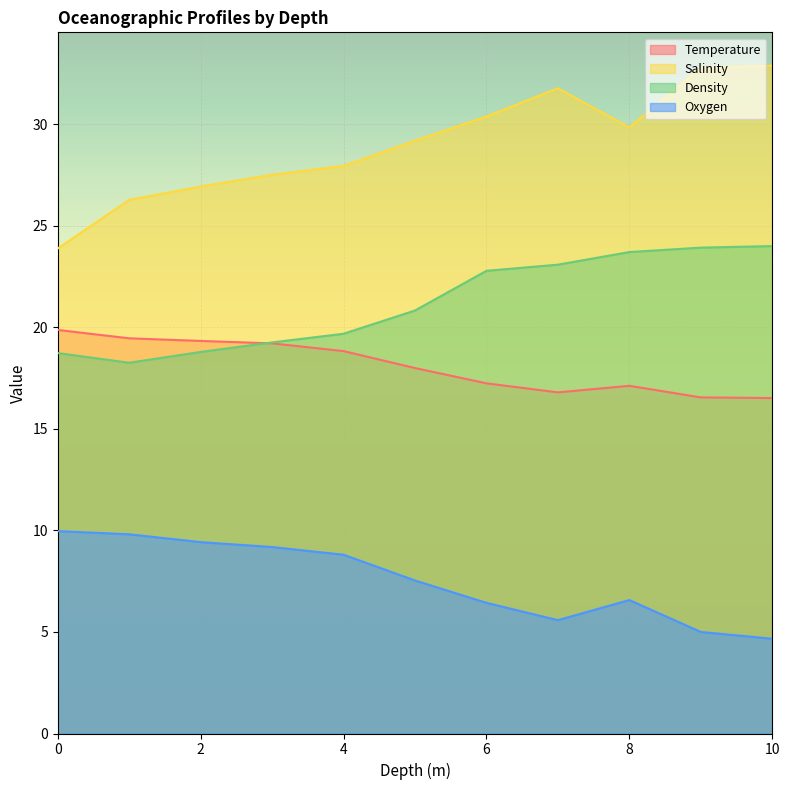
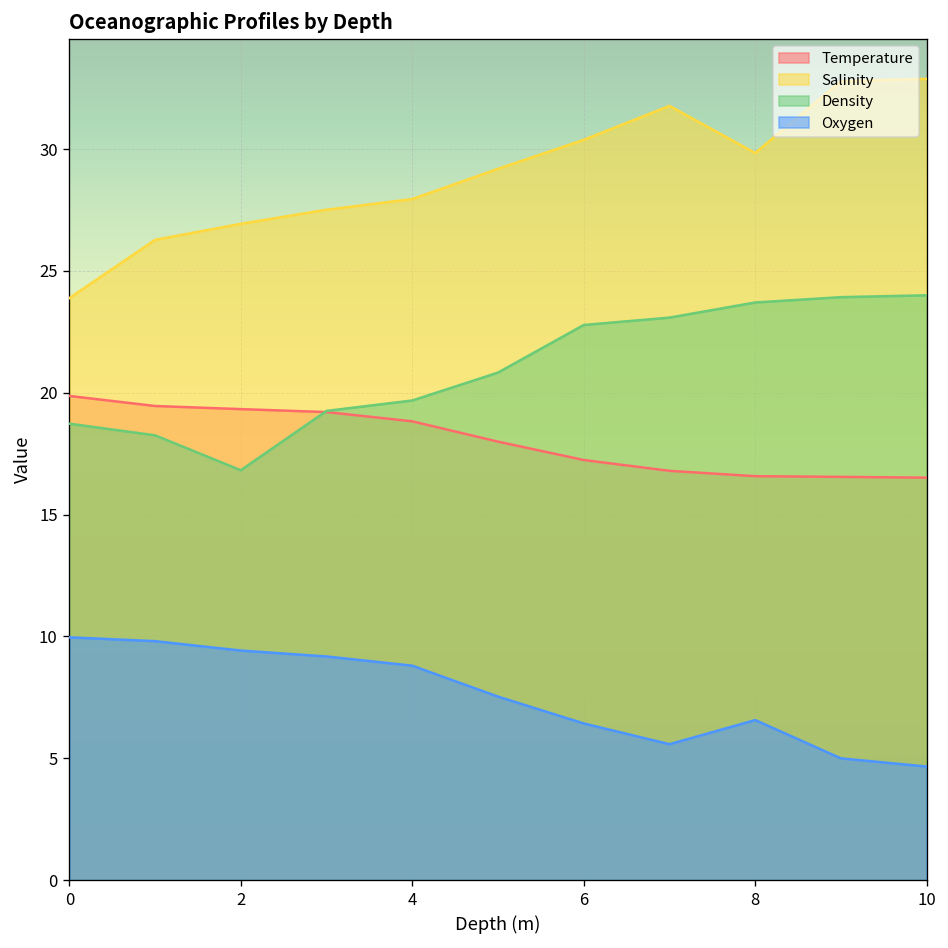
Density, 2: 18.8 -> 16.8
Temperature, 8: 17.1 -> 16.6
